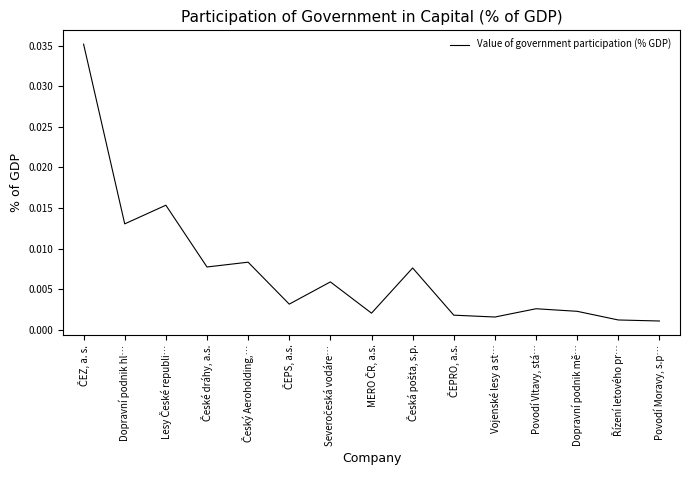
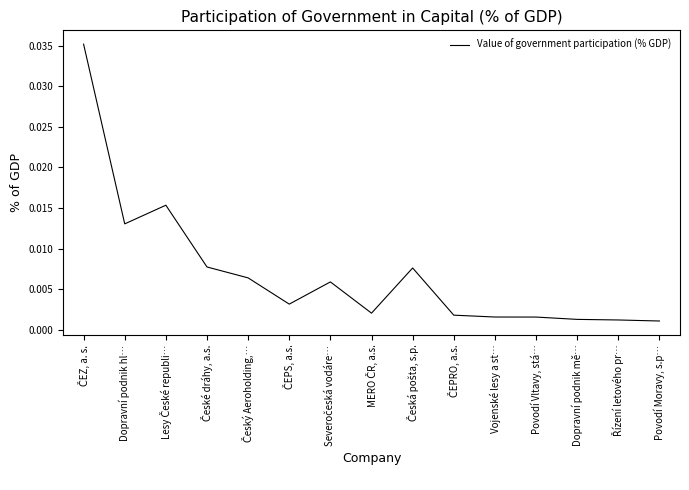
Český Aeroholding,…: 0.008 -> 0.006
Povodí Vltavy, stá…: 0.003 -> 0.002
Dopravní podnik mě…: 0.002 -> 0.001
